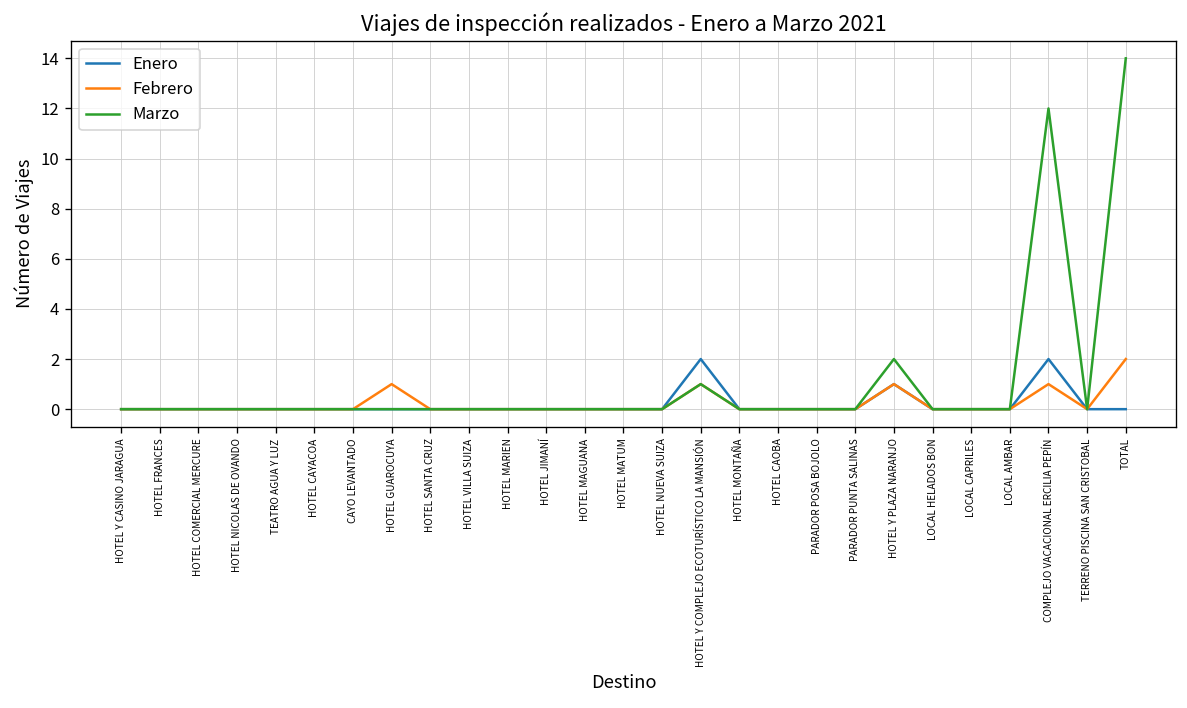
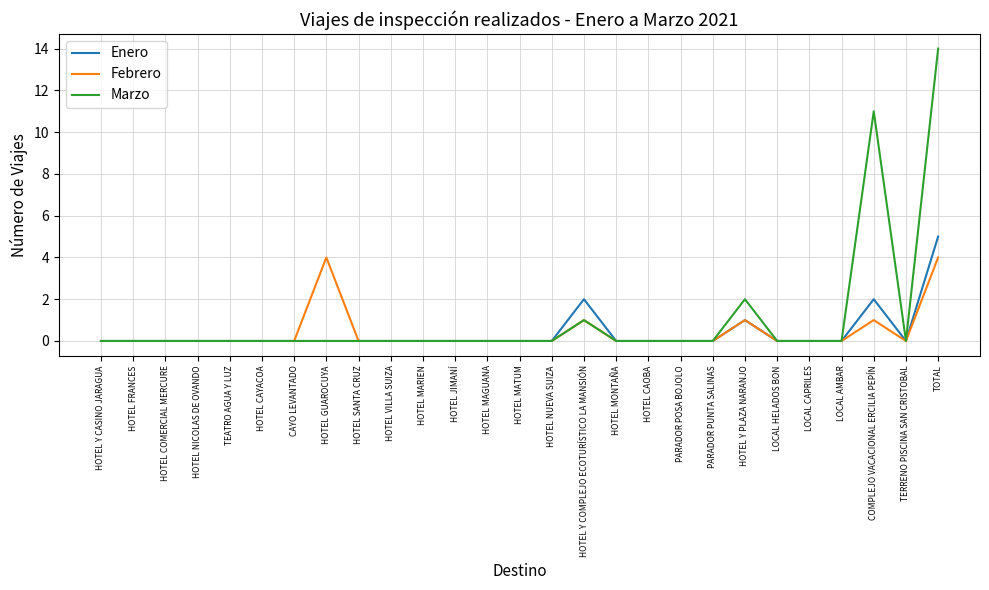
Febrero, HOTEL GUAROCUYA: 1 -> 4
Marzo, COMPLEJO VACACIONAL ERCILIA PEPÍN: 12 -> 11
Enero, TOTAL: 0 -> 5
Febrero, TOTAL: 2 -> 4
